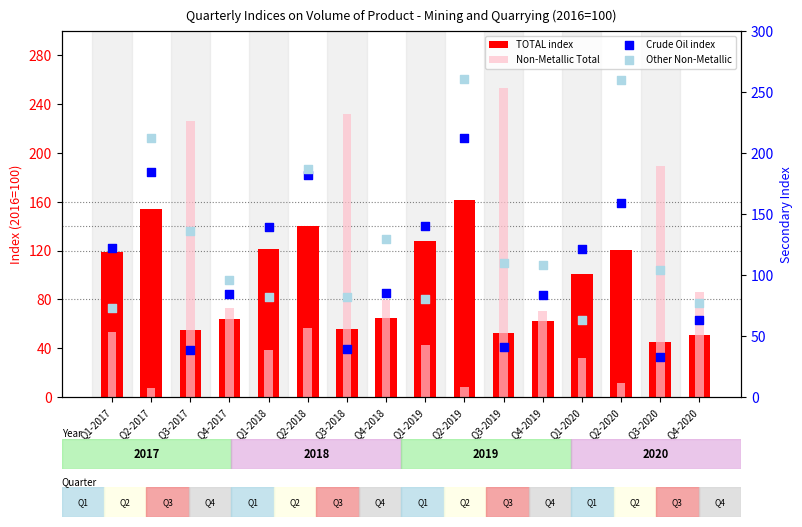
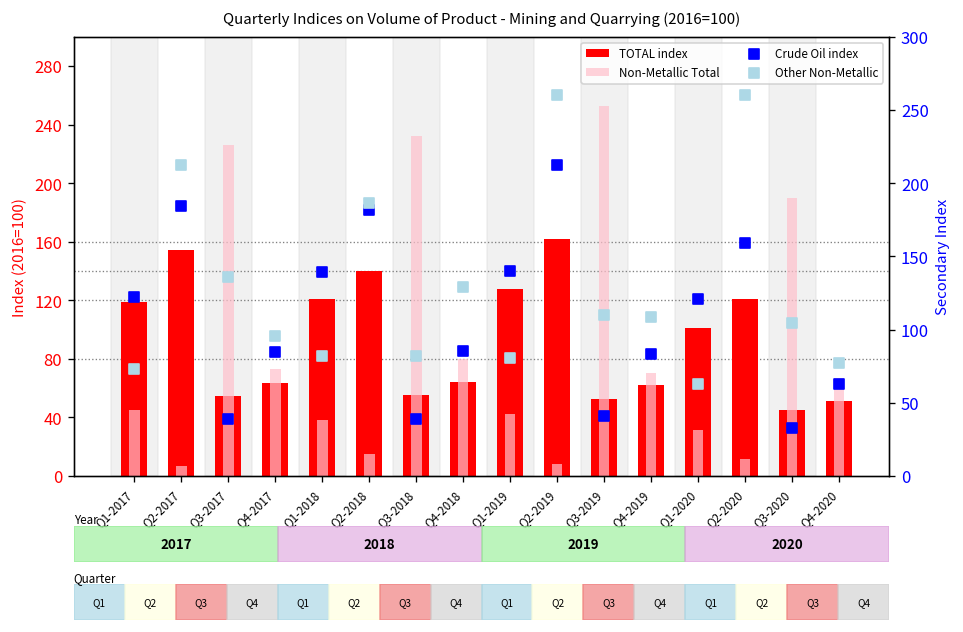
Non-Metallic Total, Q1-2017: 53 -> 45
Non-Metallic Total, Q2-2018: 57 -> 15
Non-Metallic Total, Q4-2020: 86 -> 67
